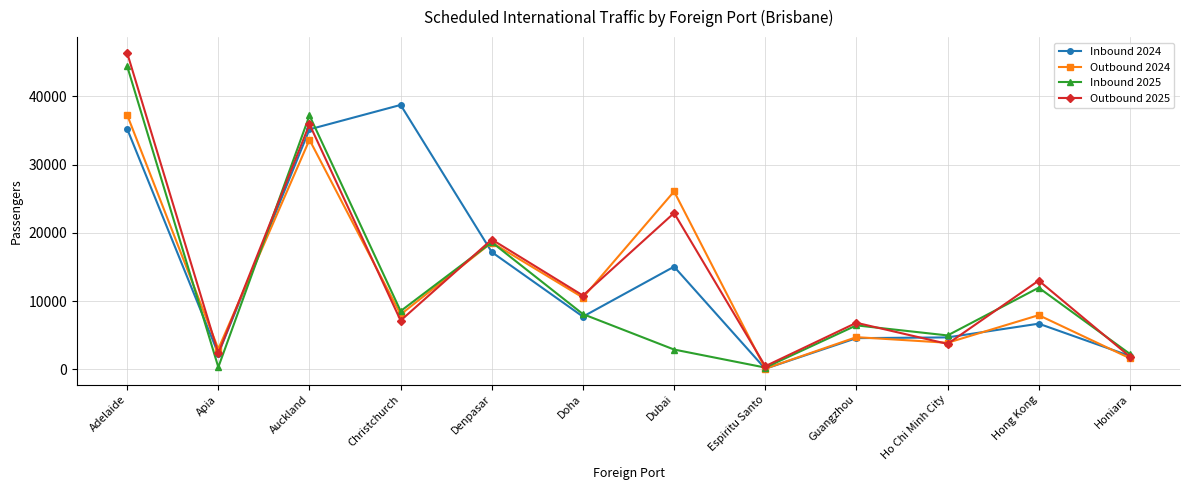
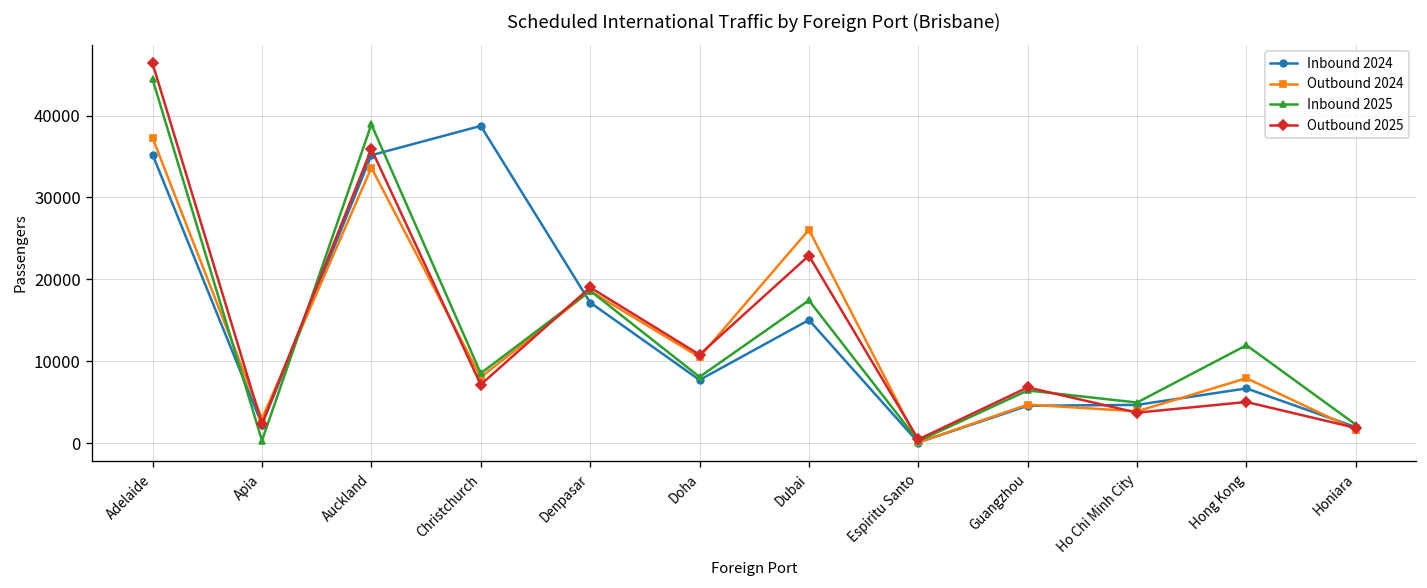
Inbound 2025, Auckland: 37000 -> 39000
Inbound 2025, Dubai: 3000 -> 17000
Outbound 2025, Hong Kong: 13000 -> 5000
